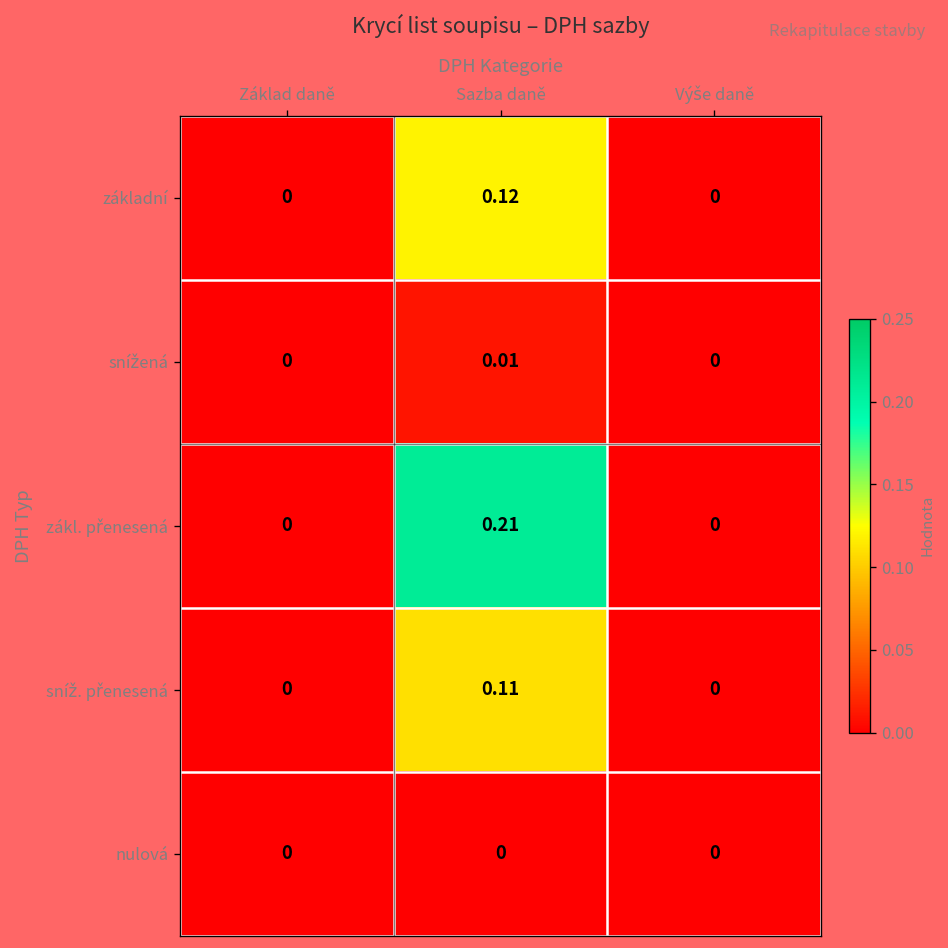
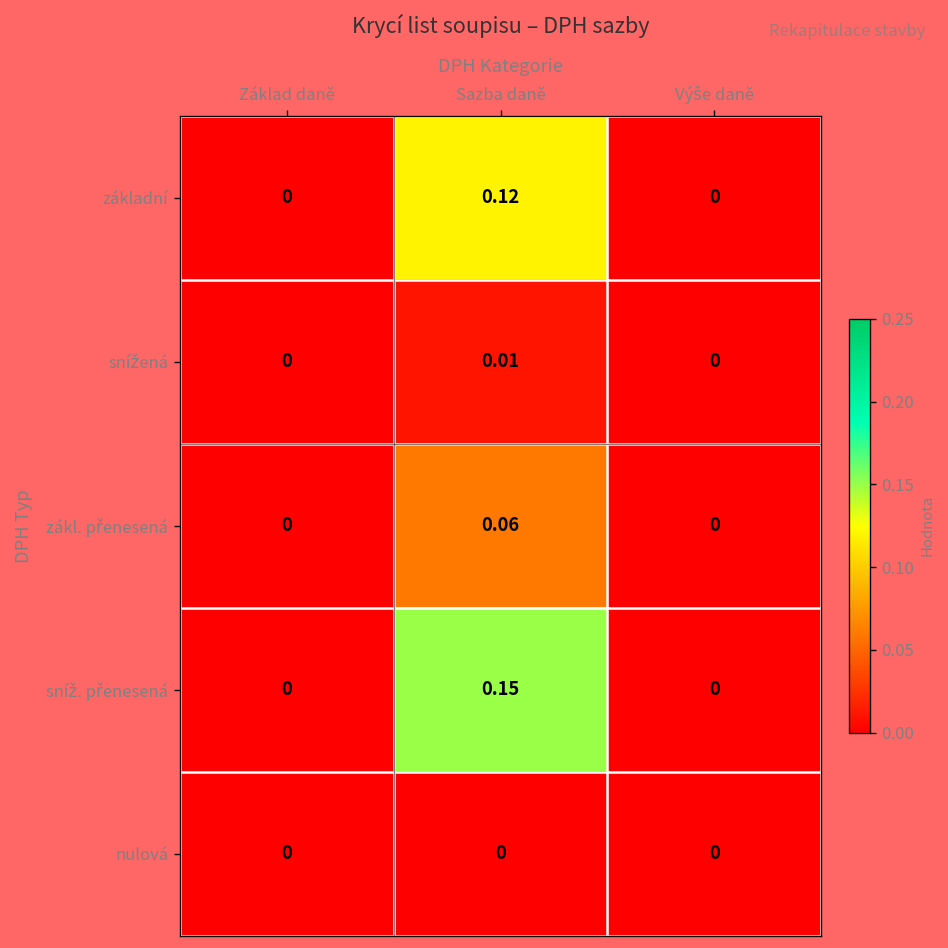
zákl. přenesená, Sazba daně: 0.21 -> 0.06
sníž. přenesená, Sazba daně: 0.11 -> 0.15
